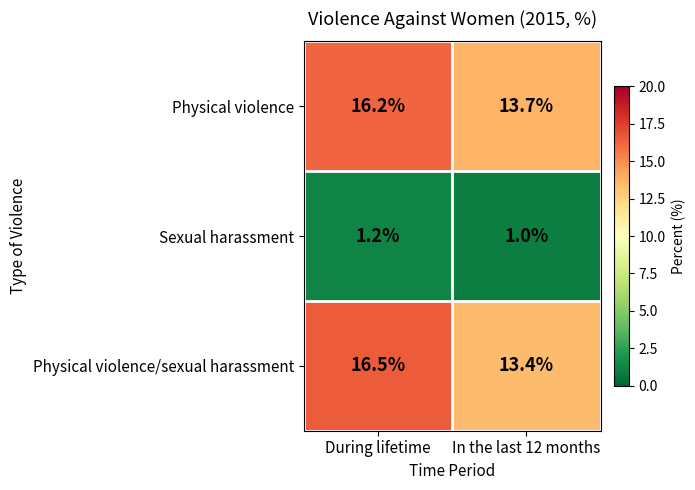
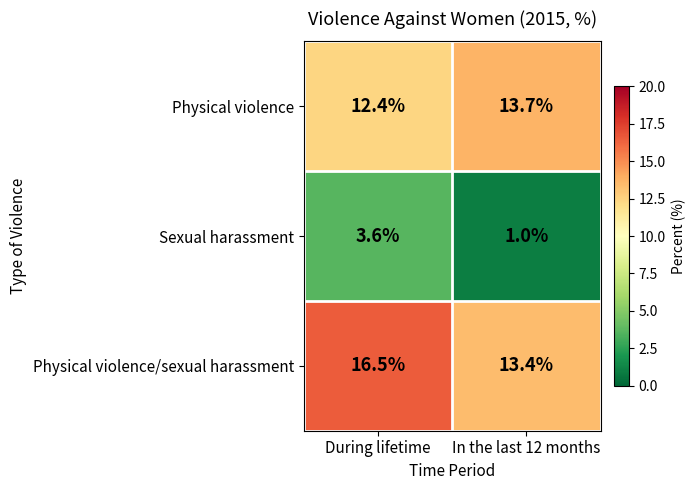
Physical violence, During lifetime: 16.2% -> 12.4%
Sexual harassment, During lifetime: 1.2% -> 3.6%
